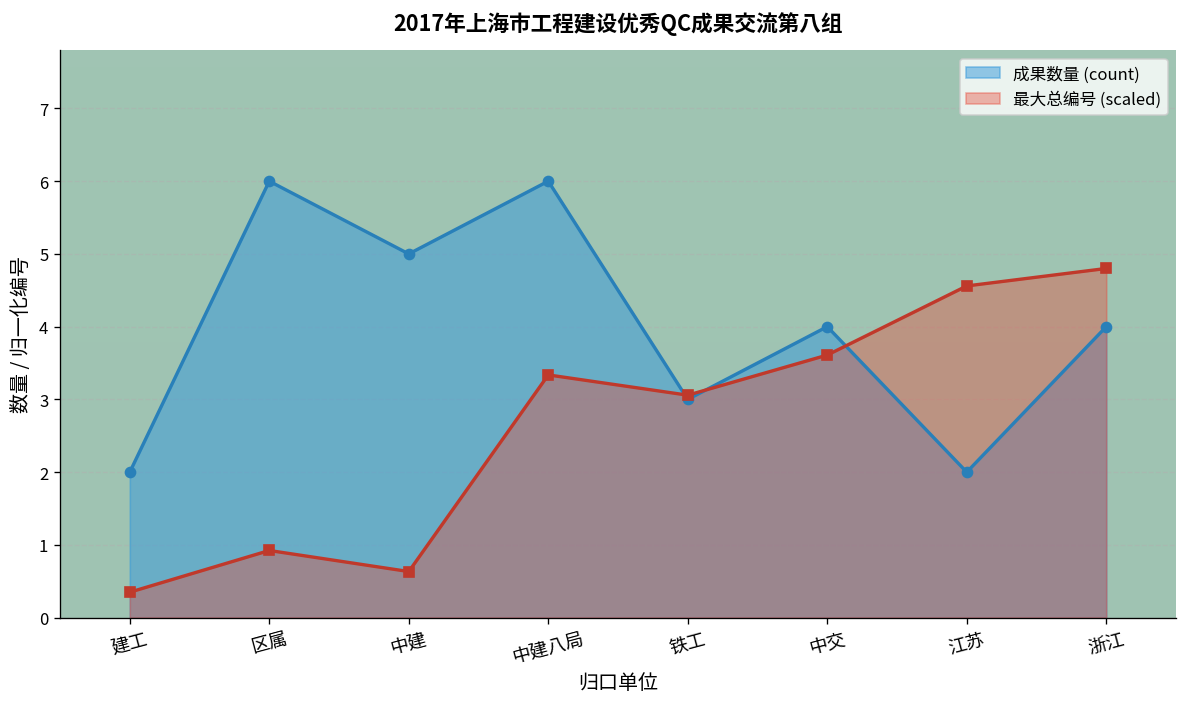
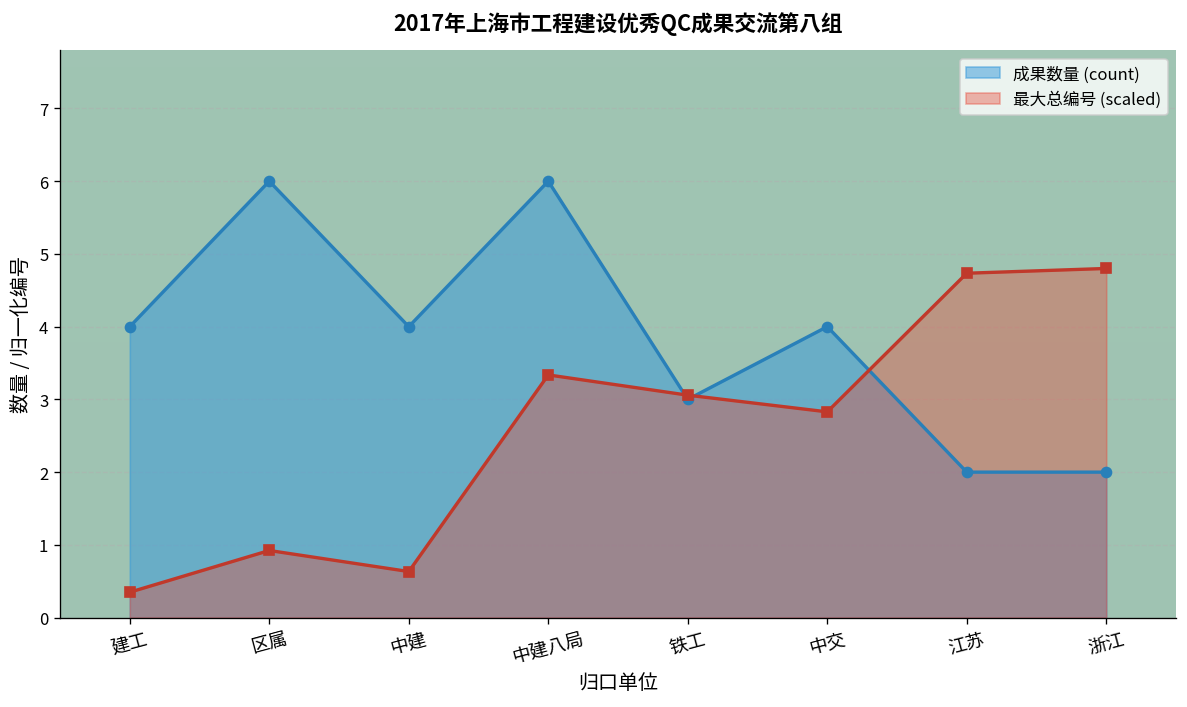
成果数量 (count), 建工: 2 -> 4
成果数量 (count), 中建: 5 -> 4
最大总编号 (scaled), 中交: 3.6 -> 2.8
最大总编号 (scaled), 江苏: 4.6 -> 4.7
成果数量 (count), 浙江: 4 -> 2
